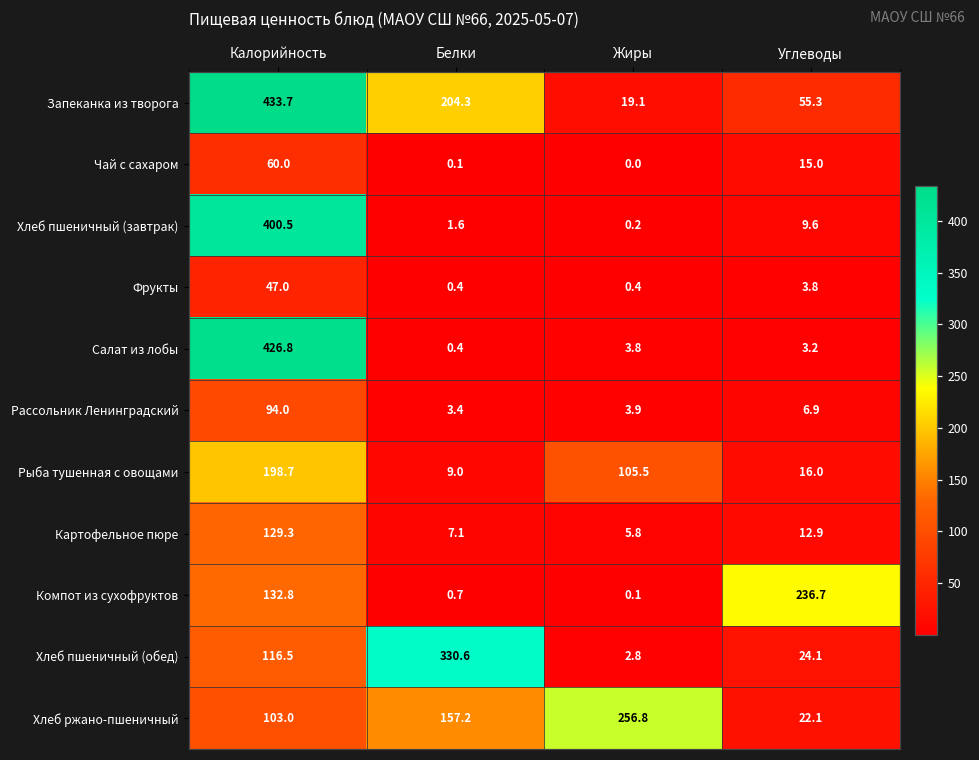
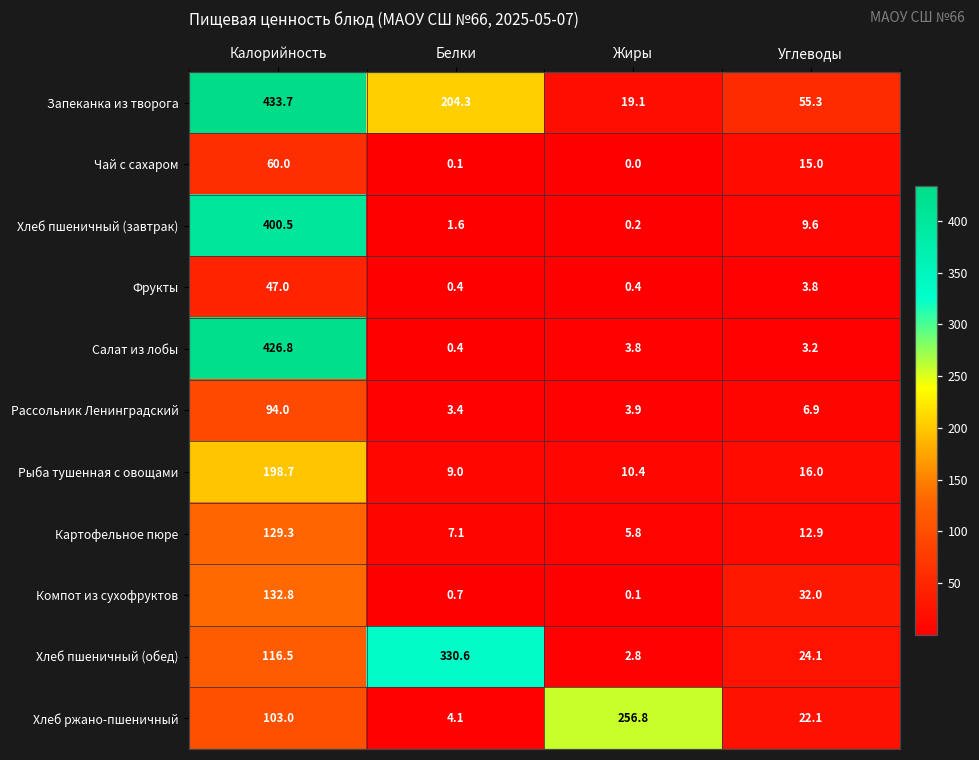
Рыба тушенная с овощами, Жиры: 105.5 -> 10.4
Компот из сухофруктов, Углеводы: 236.7 -> 32.0
Хлеб ржано-пшеничный, Белки: 157.2 -> 4.1
